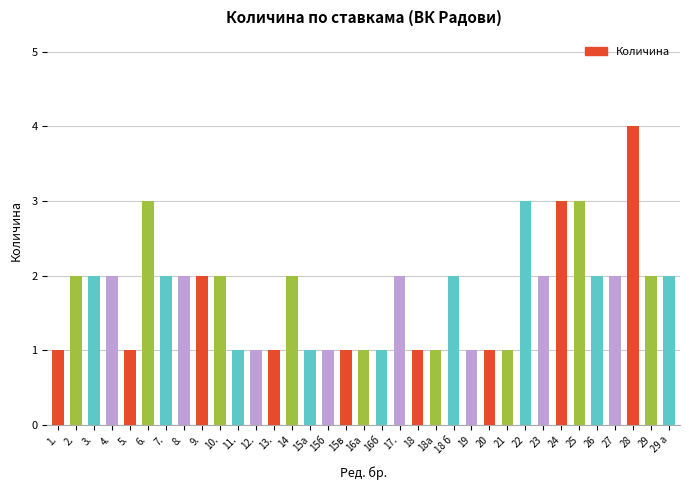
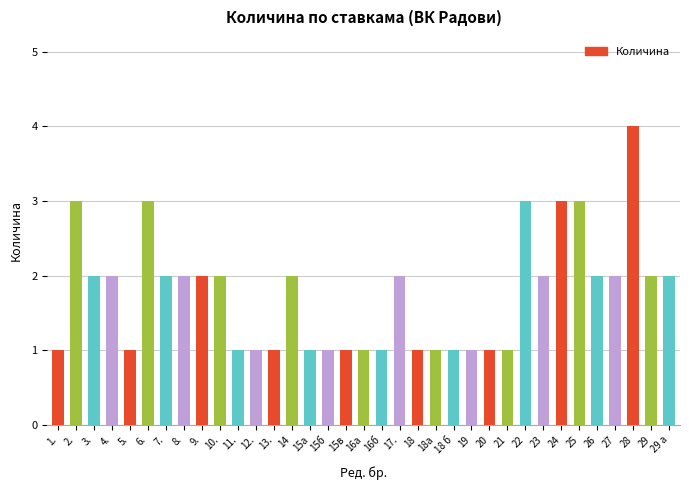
2.: 2 -> 3
18 б: 2 -> 1
